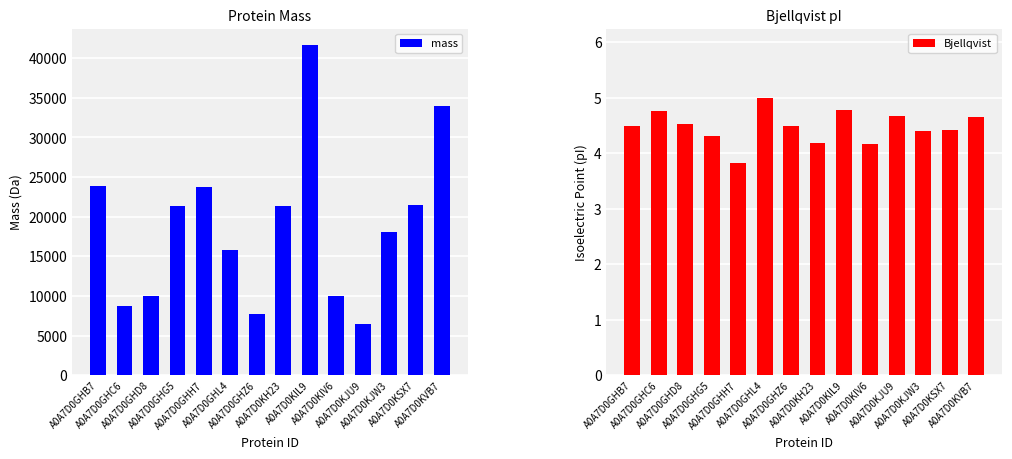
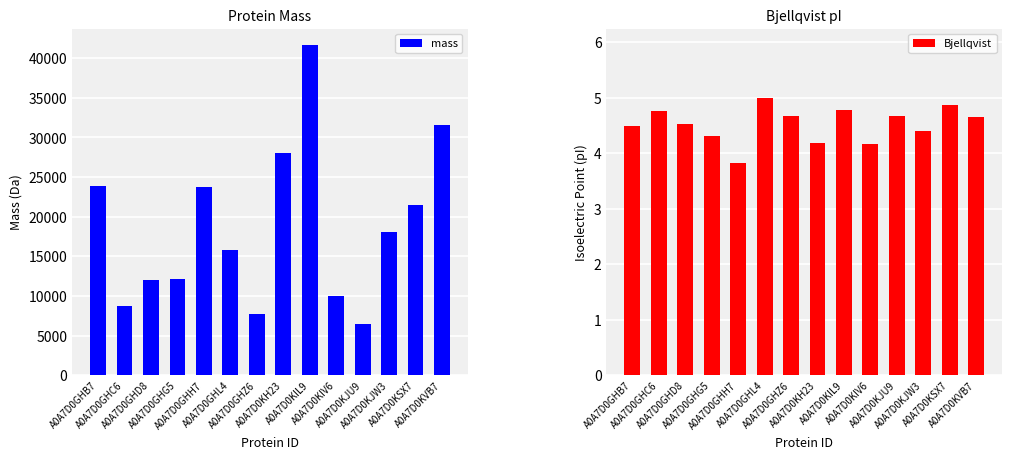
Protein Mass, A0A7D0GHD8: 10000 -> 12000
Protein Mass, A0A7D0GHG5: 21000 -> 12000
Protein Mass, A0A7D0KH23: 21000 -> 28000
Protein Mass, A0A7D0KVB7: 34000 -> 32000
Bjellqvist pI, A0A7D0GHZ6: 4.5 -> 4.7
Bjellqvist pI, A0A7D0KSX7: 4.4 -> 4.9
